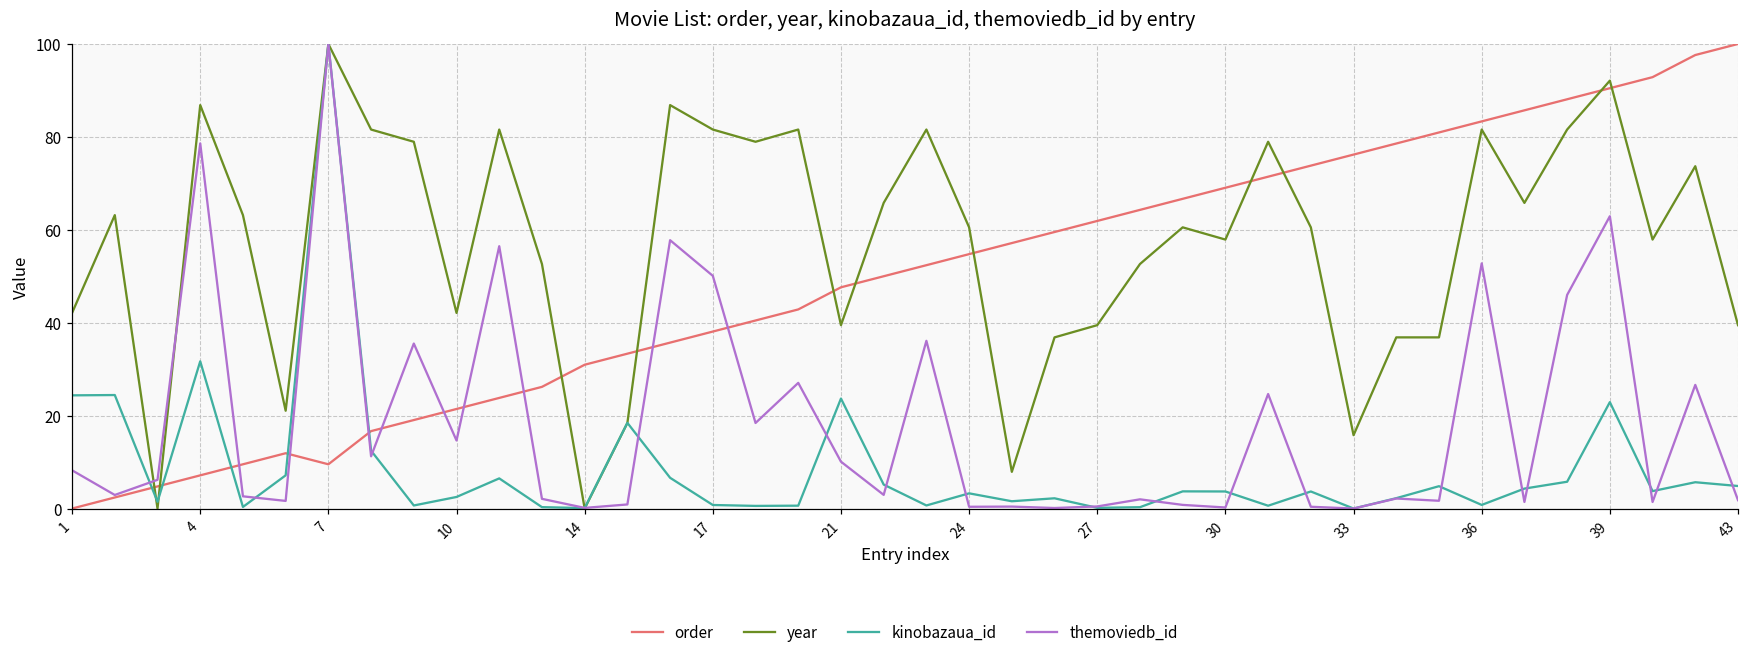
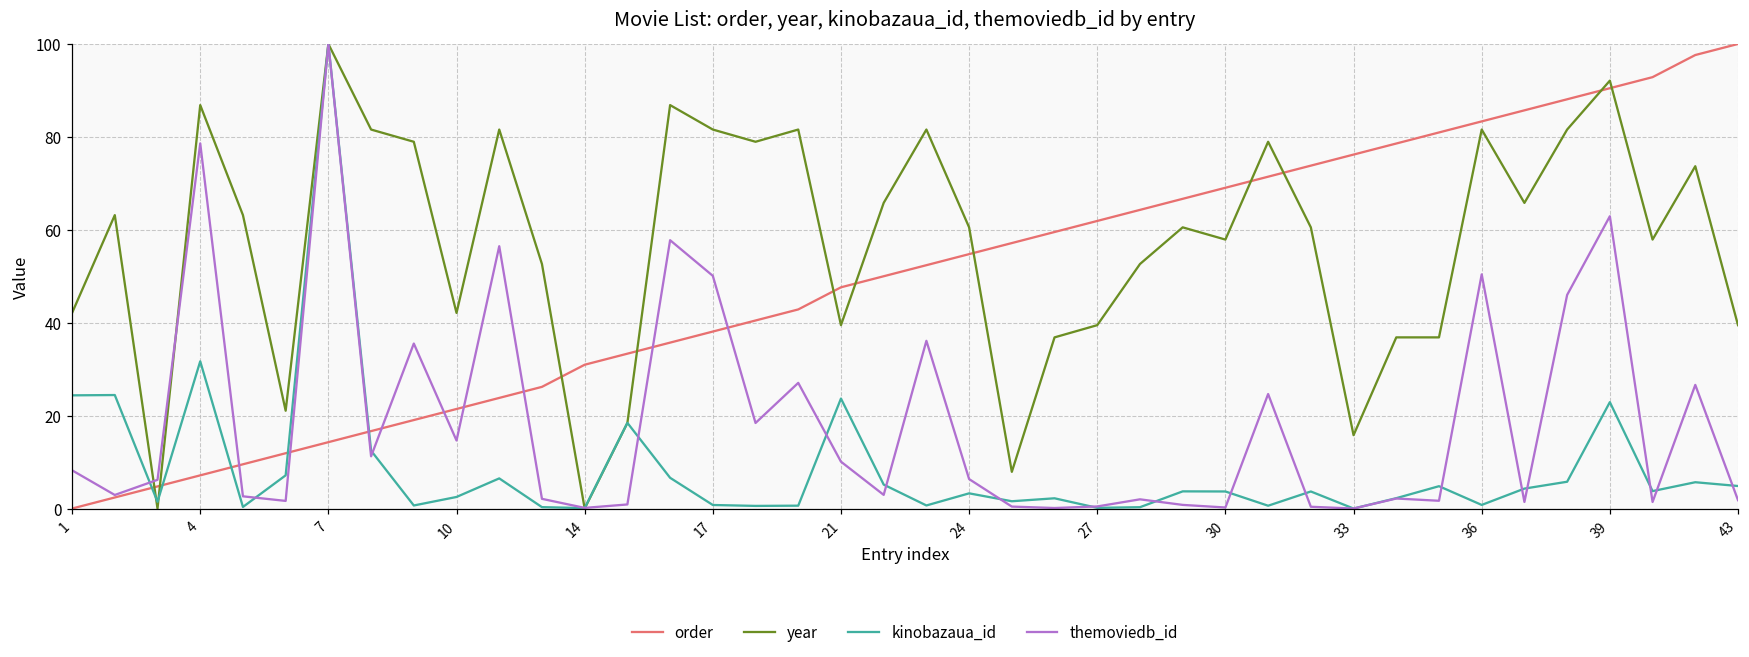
order, 7: 10 -> 14
themoviedb_id, 24: 0 -> 6
themoviedb_id, 36: 53 -> 50
